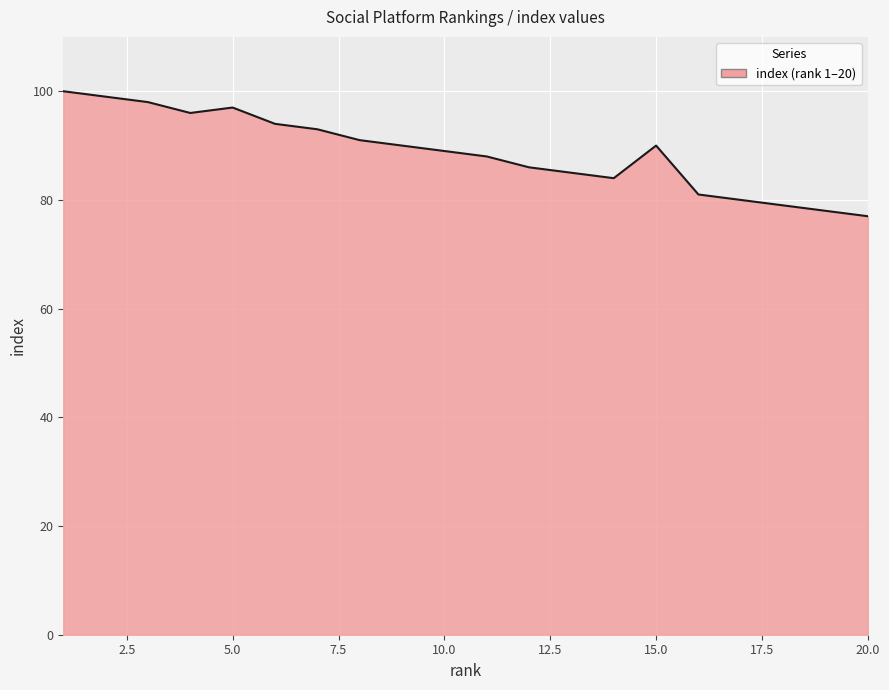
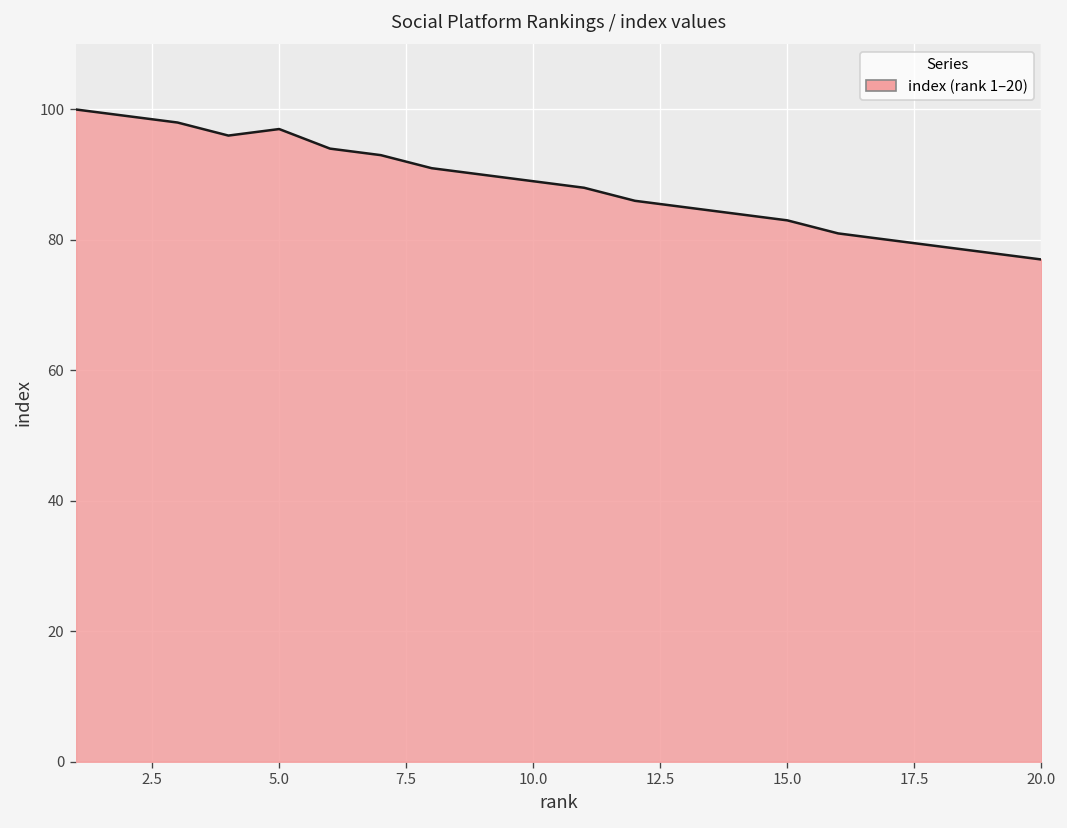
15.0: 90 -> 83
